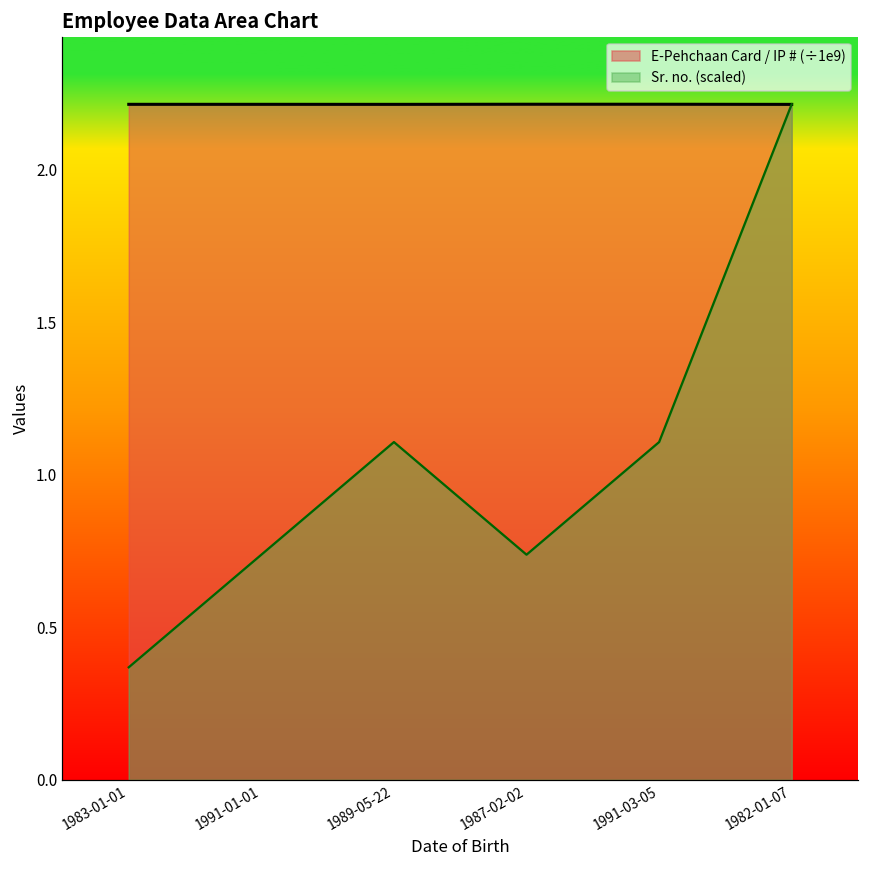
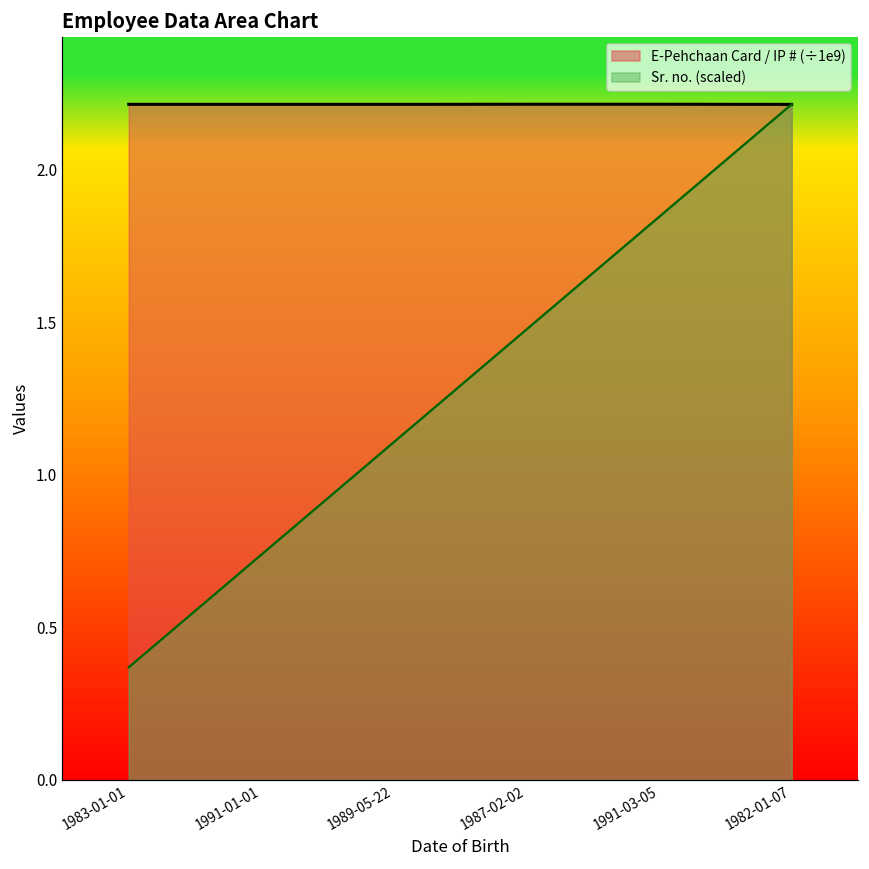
Sr. no. (scaled), 1987-02-02: 0.74 -> 1.48
Sr. no. (scaled), 1991-03-05: 1.11 -> 1.85
